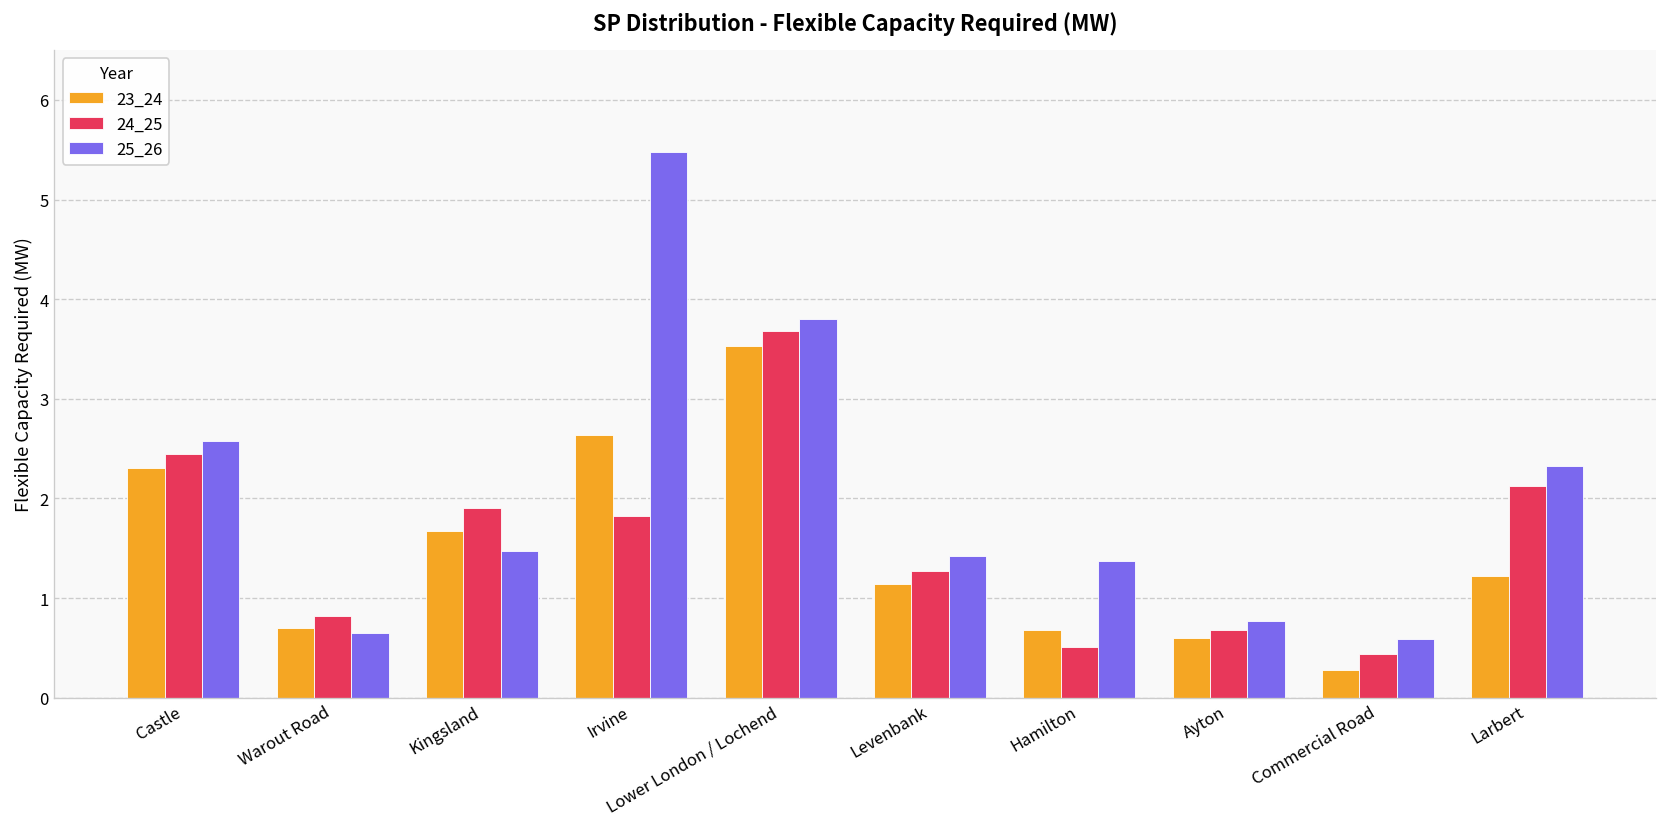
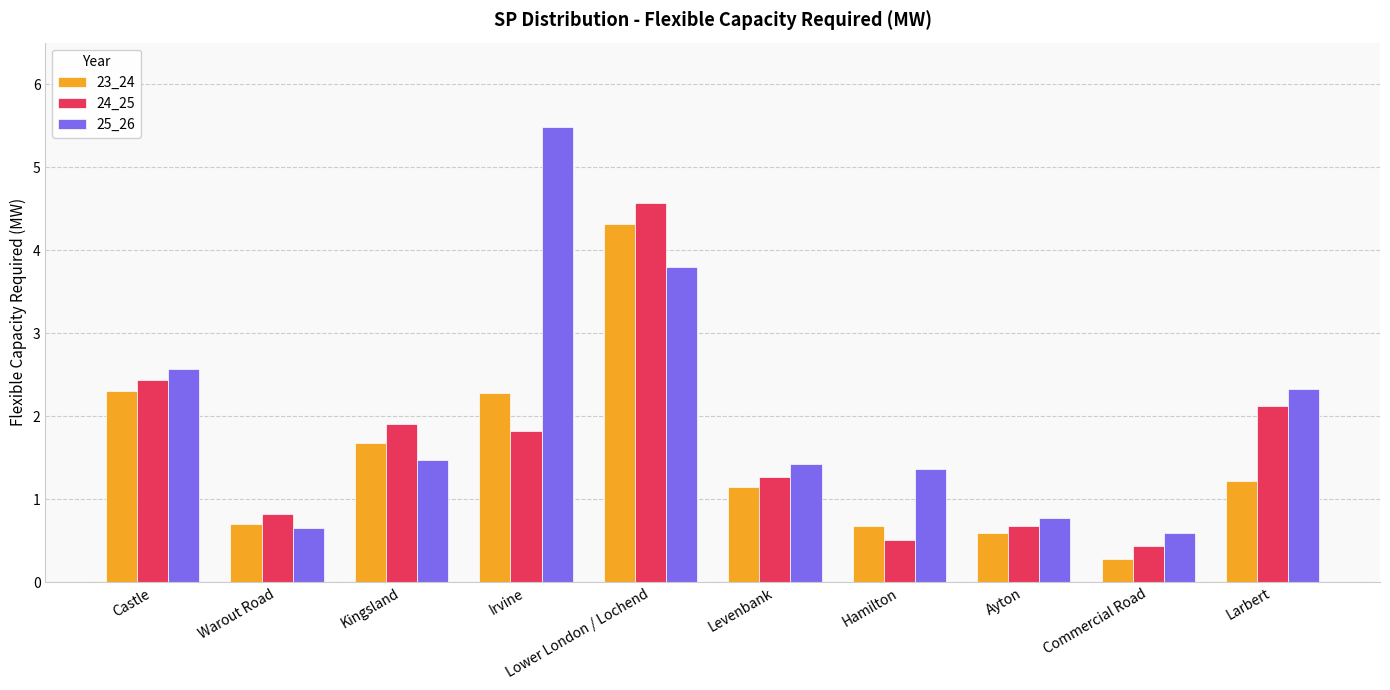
23_24, Irvine: 2.6 -> 2.3
23_24, Lower London / Lochend: 3.5 -> 4.3
24_25, Lower London / Lochend: 3.7 -> 4.6
